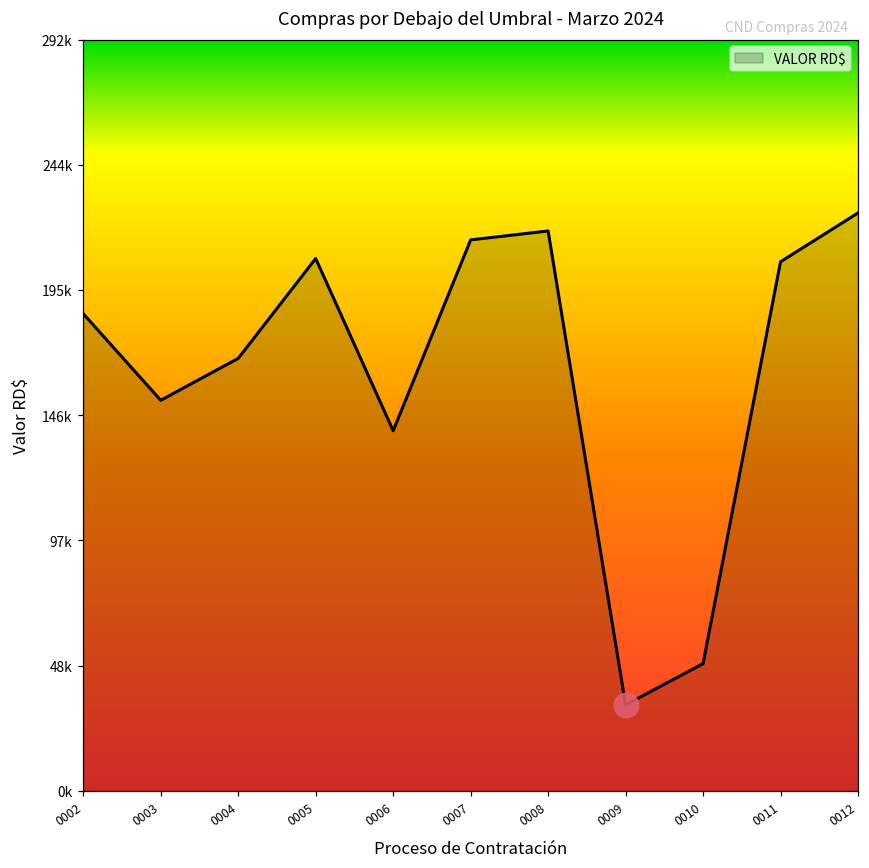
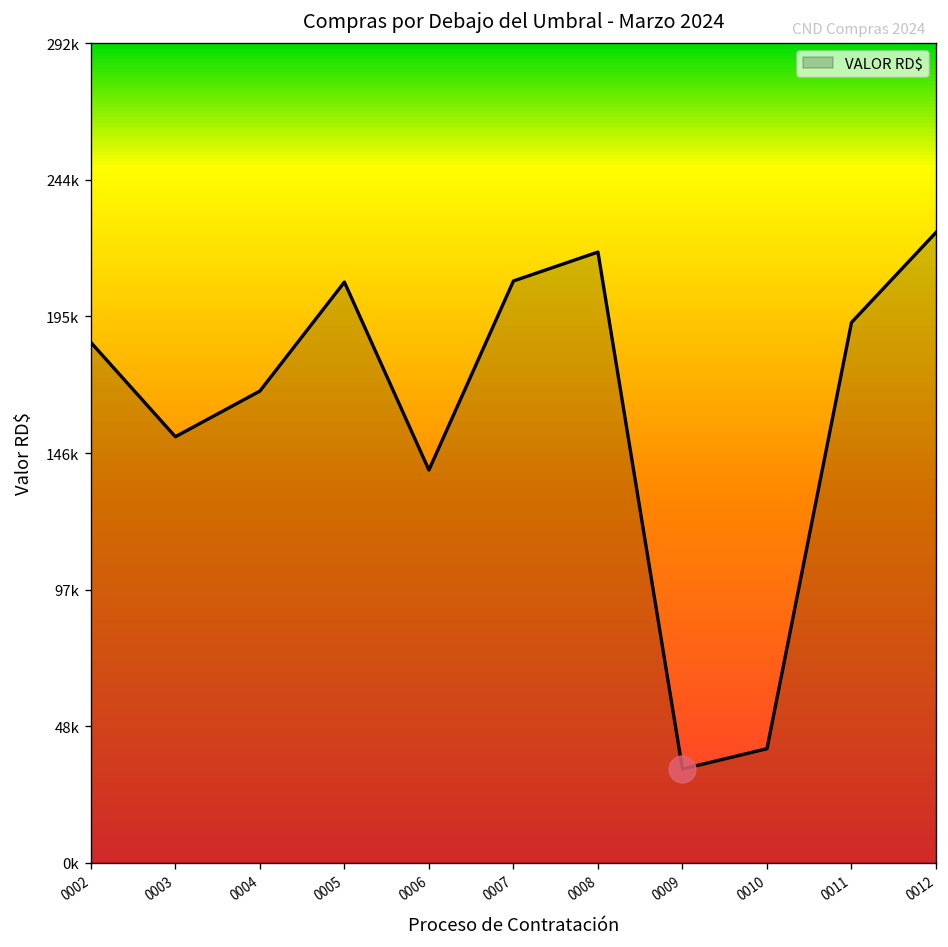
VALOR RD$, 0007: 215000 -> 208000
VALOR RD$, 0010: 50000 -> 41000
VALOR RD$, 0011: 206000 -> 193000
